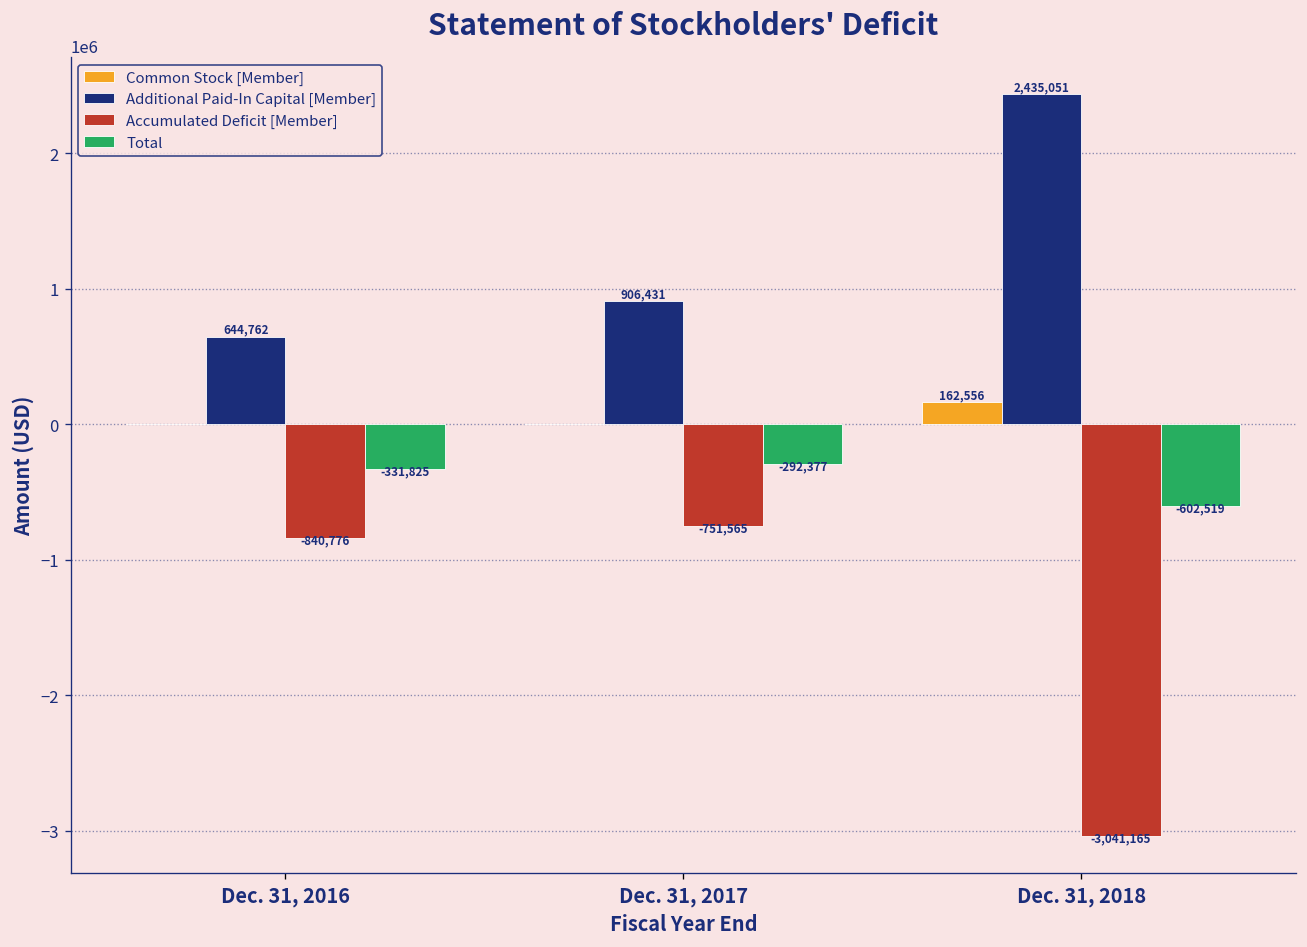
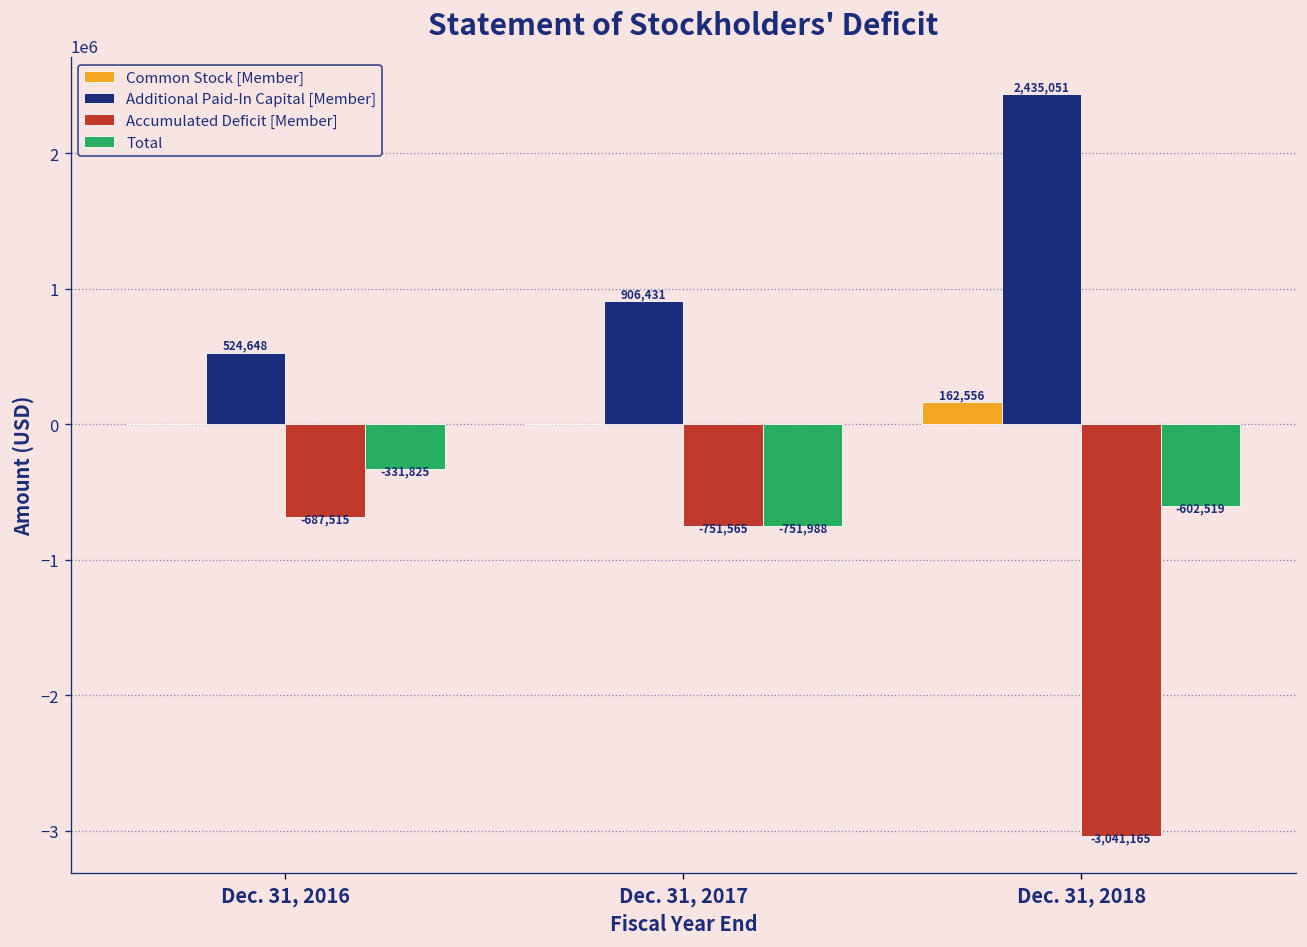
Additional Paid-In Capital [Member], Dec. 31, 2016: 644,762 -> 524,648
Accumulated Deficit [Member], Dec. 31, 2016: -840,776 -> -687,515
Total, Dec. 31, 2017: -292,377 -> -751,988
